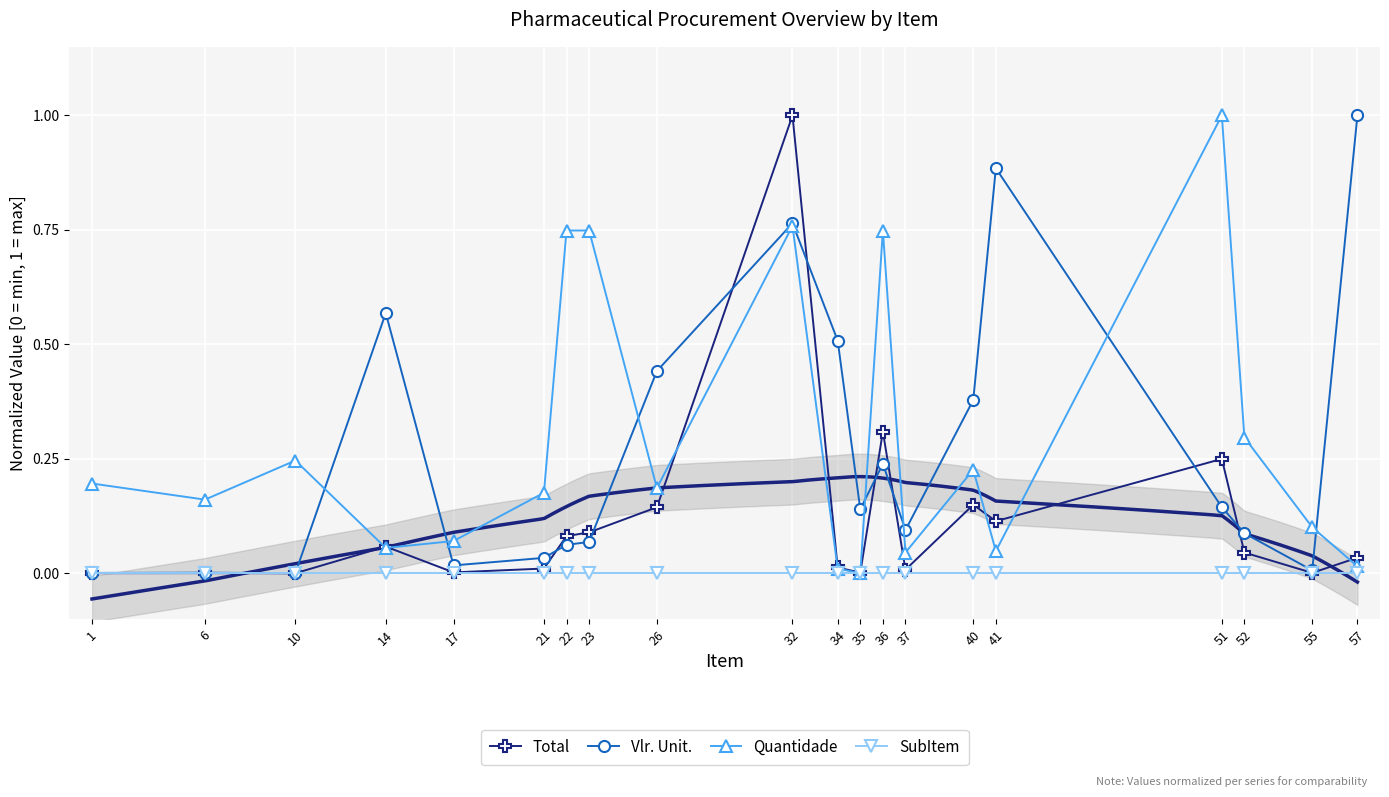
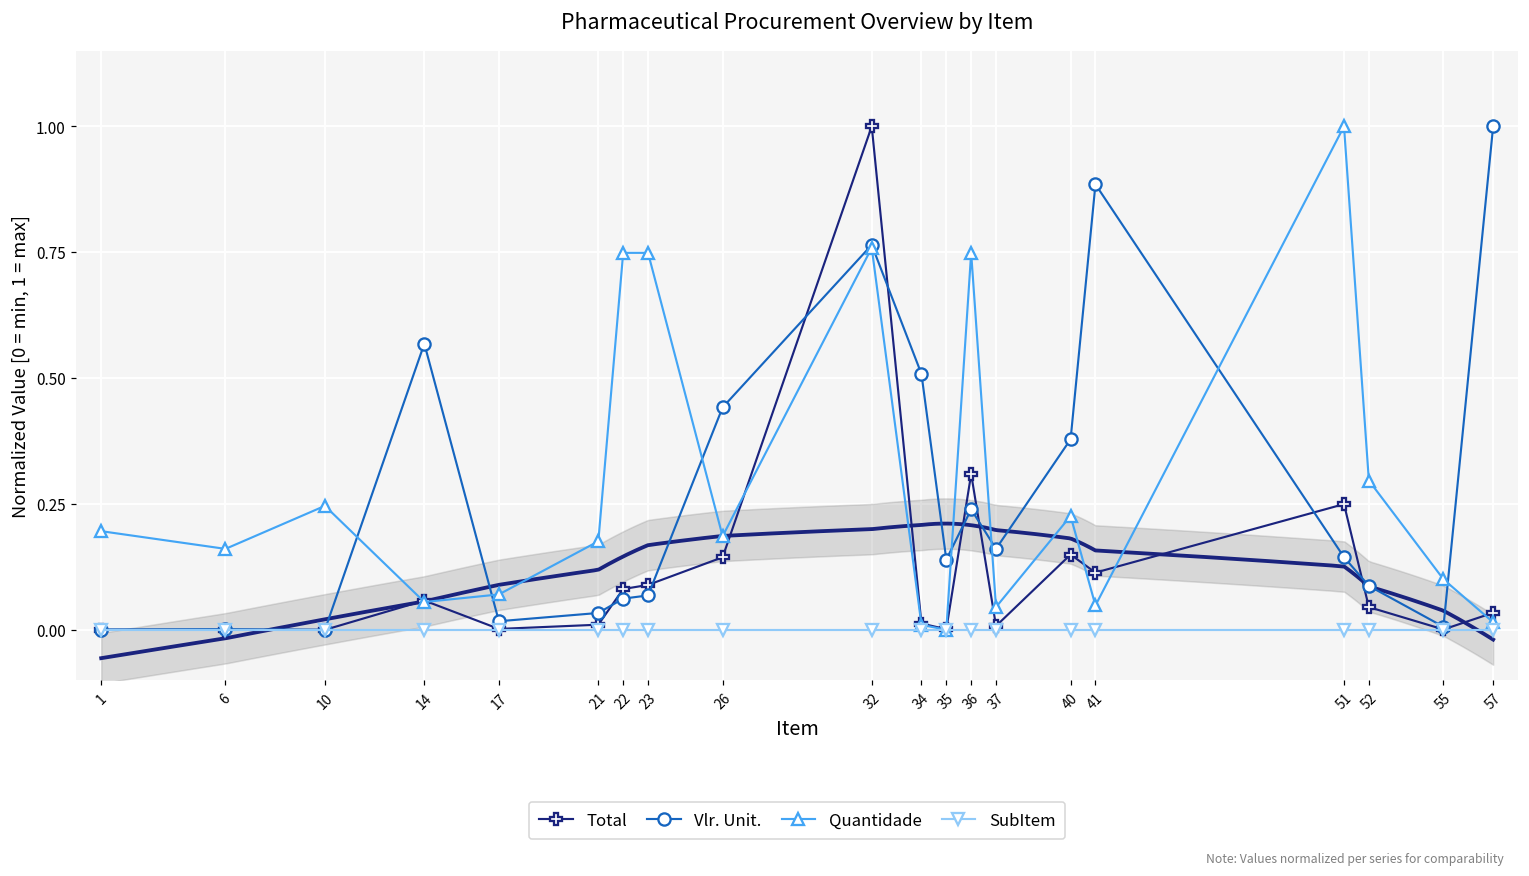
Vlr. Unit., 37: 0.09 -> 0.16
